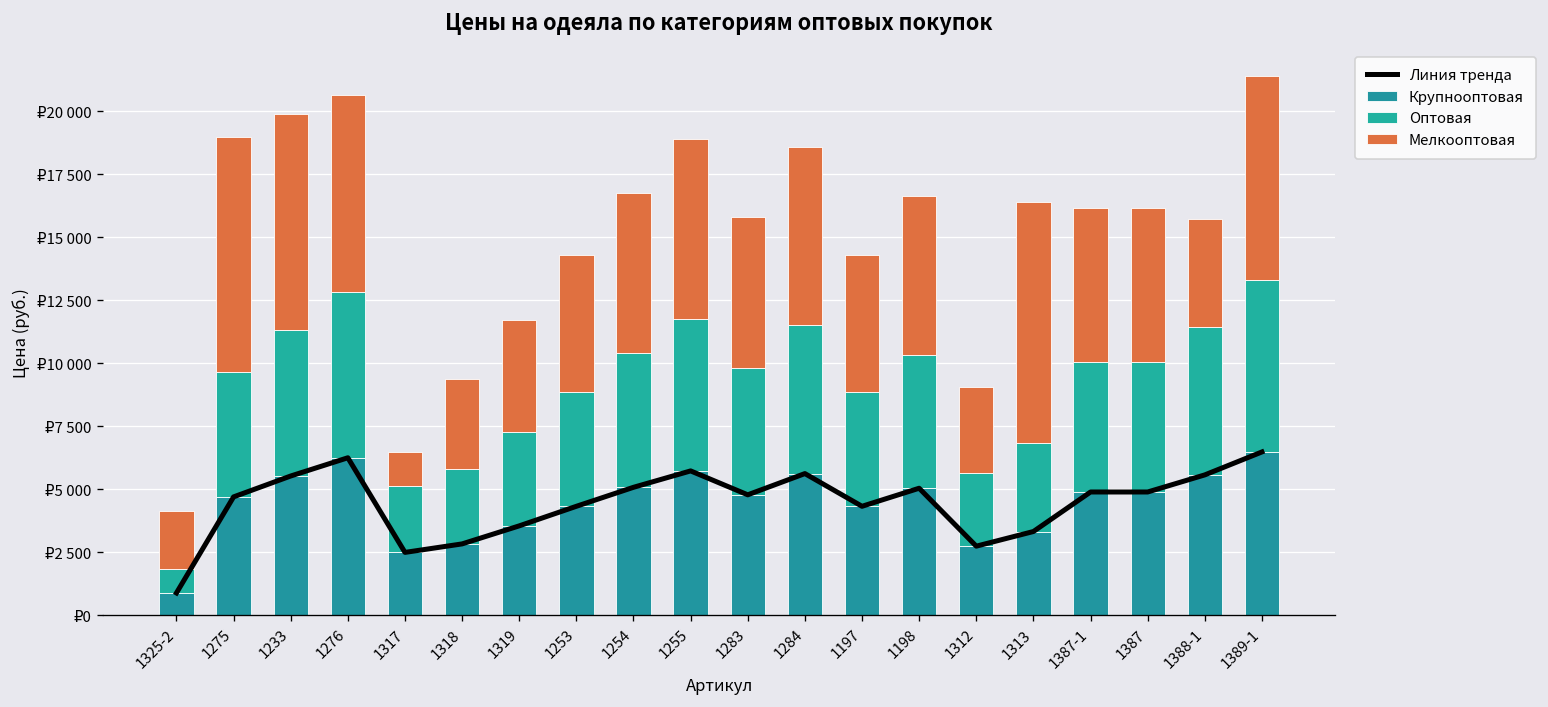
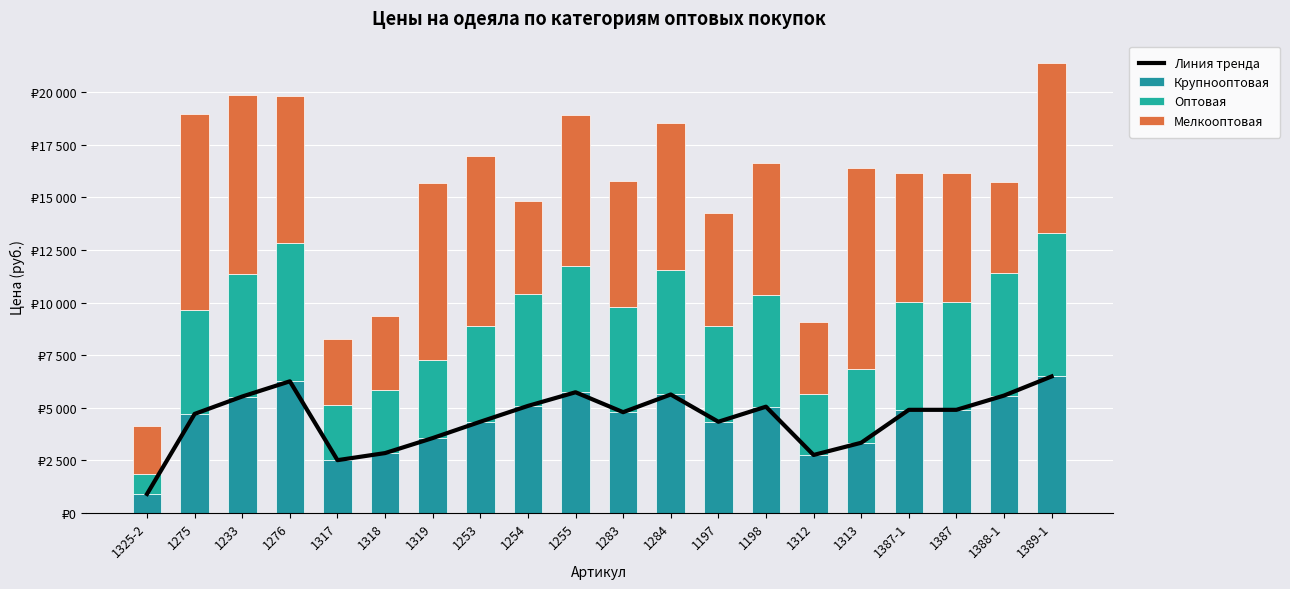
Мелкооптовая, 1276: ₽7800 -> ₽7000
Мелкооптовая, 1317: ₽1400 -> ₽3100
Мелкооптовая, 1319: ₽4400 -> ₽8400
Мелкооптовая, 1253: ₽5400 -> ₽8100
Мелкооптовая, 1254: ₽6400 -> ₽4400
